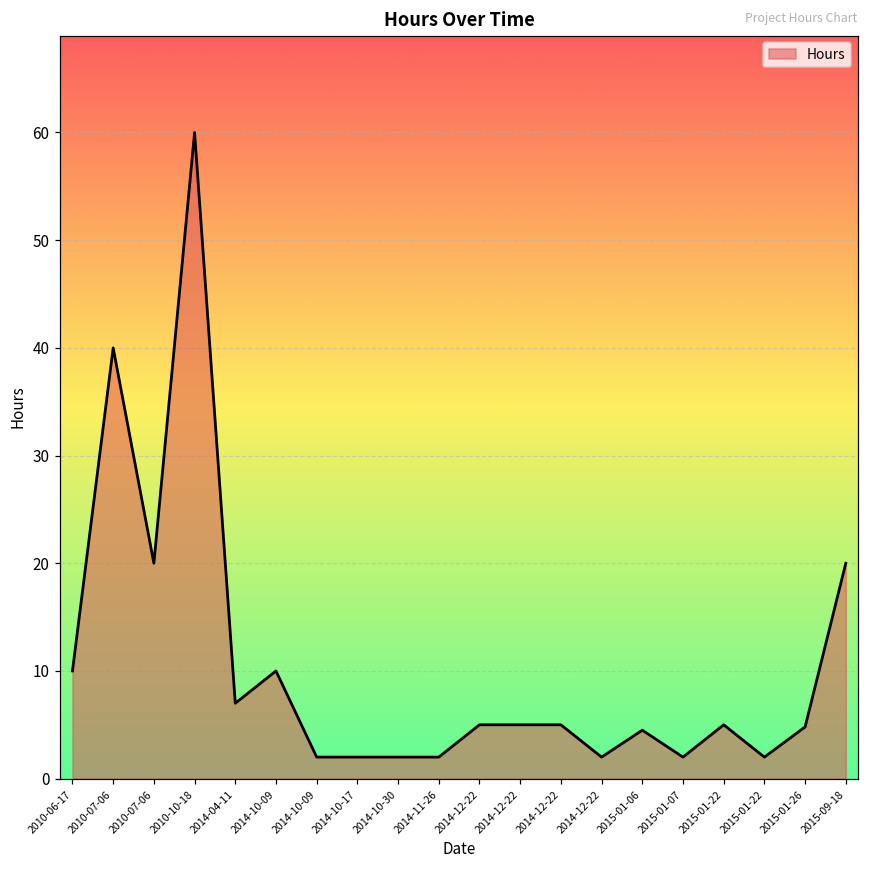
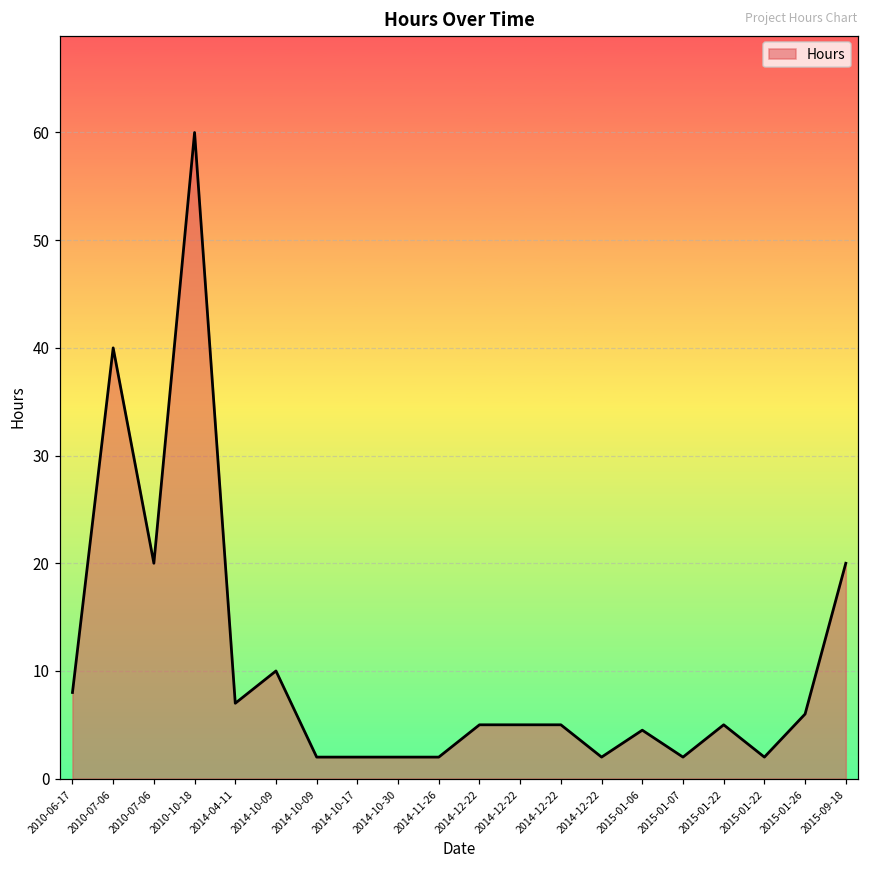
2010-06-17: 10 -> 8
2015-01-26: 5 -> 6
